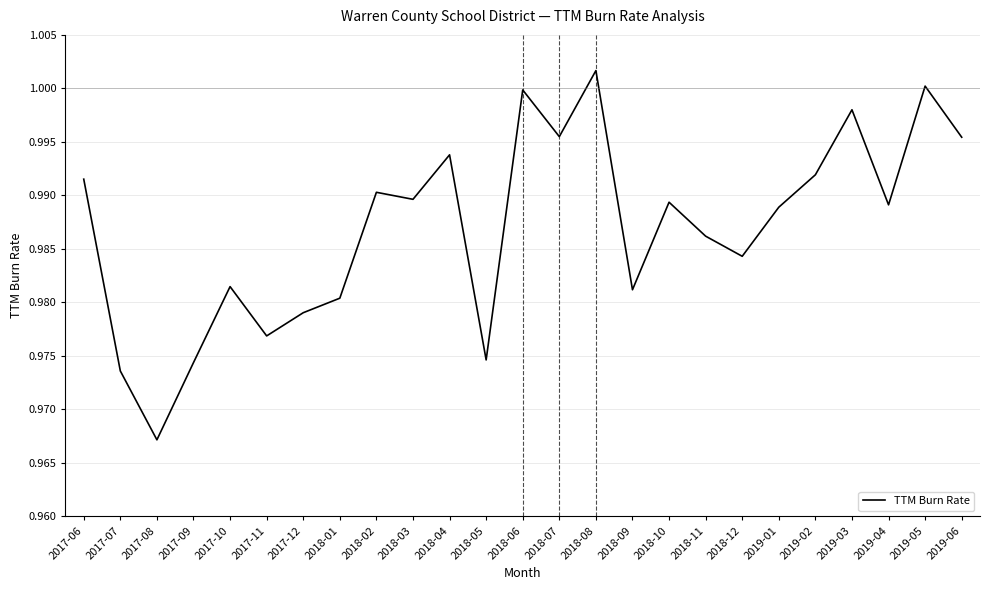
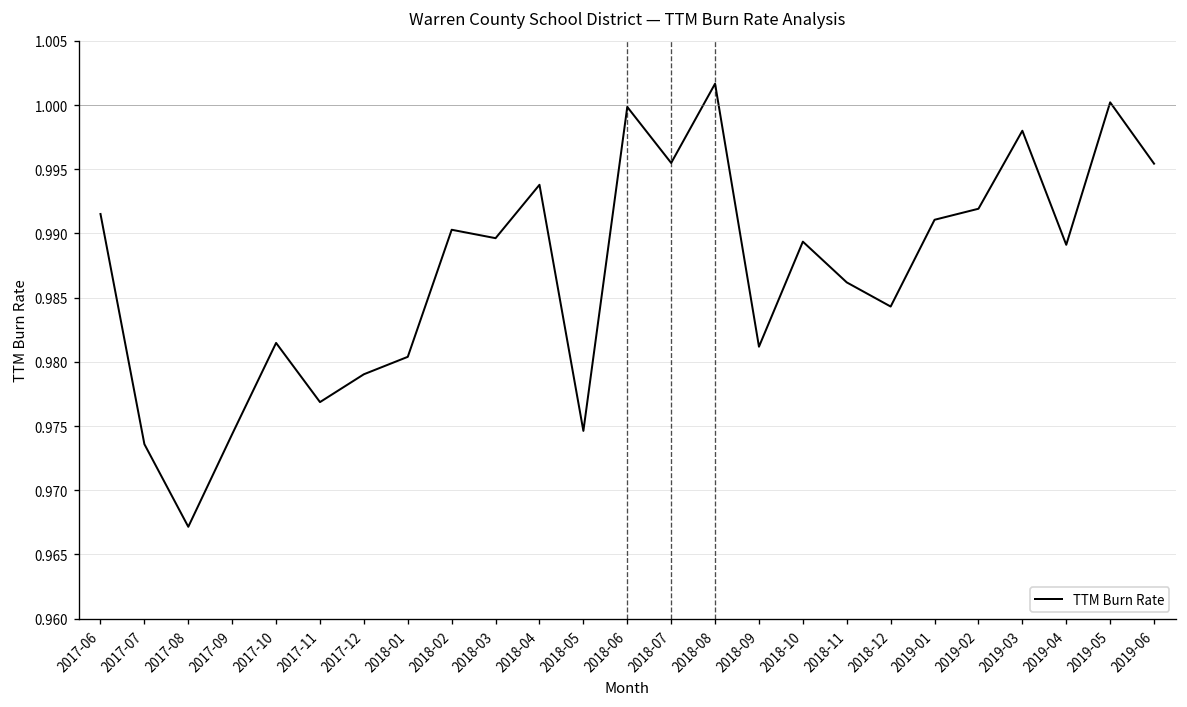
2019-01: 0.9889 -> 0.9911
